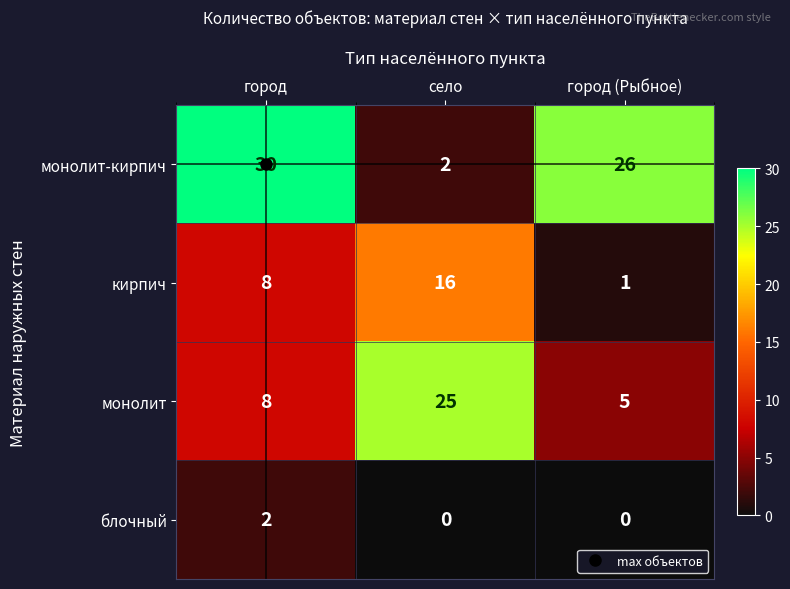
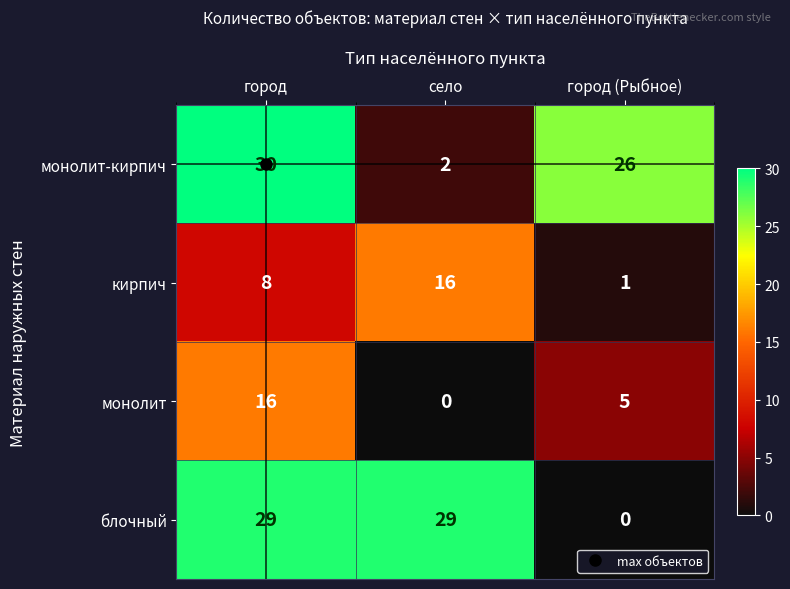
монолит, город: 8 -> 16
монолит, село: 25 -> 0
блочный, город: 2 -> 29
блочный, село: 0 -> 29
